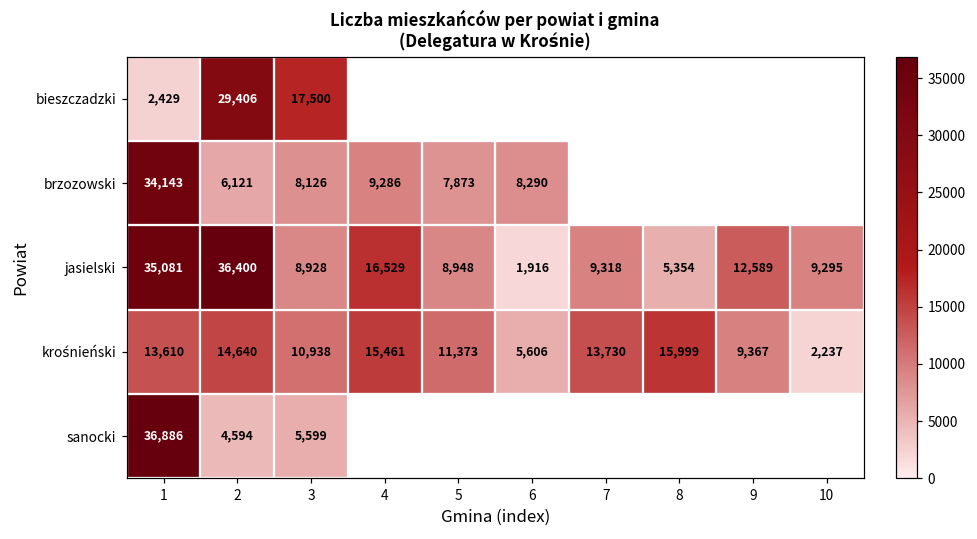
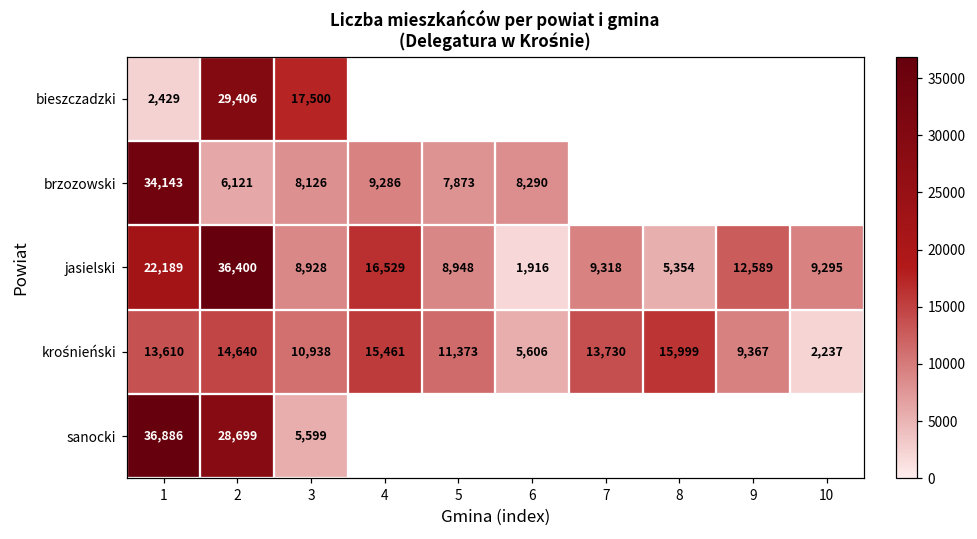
jasielski, 1: 35,081 -> 22,189
sanocki, 2: 4,594 -> 28,699
